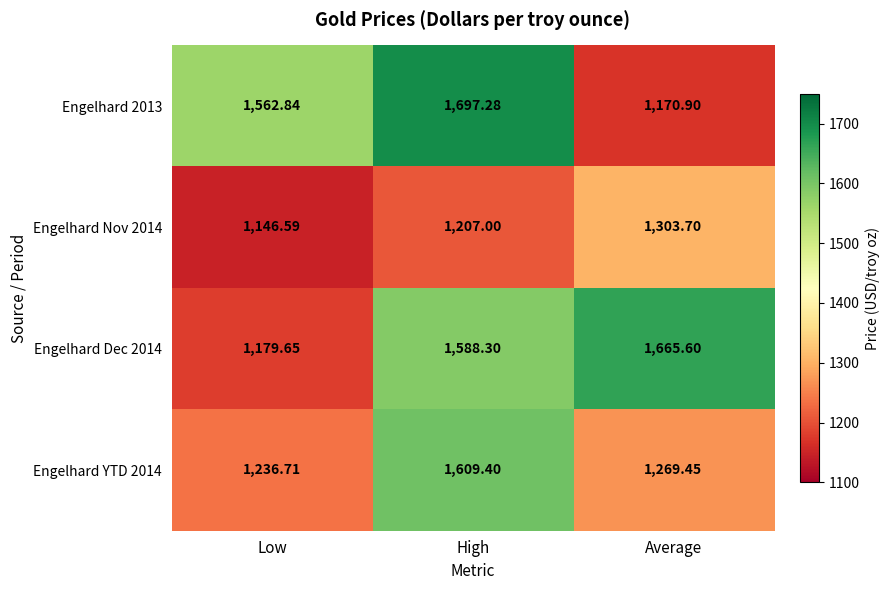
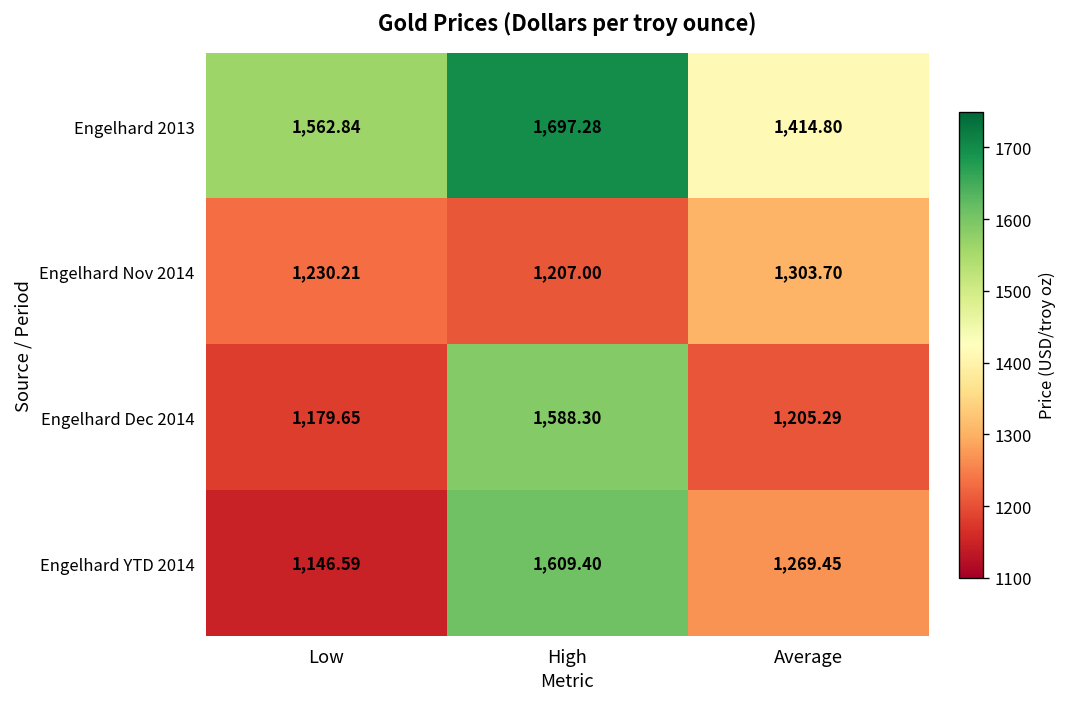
Engelhard 2013, Average: 1,170.90 -> 1,414.80
Engelhard Nov 2014, Low: 1,146.59 -> 1,230.21
Engelhard Dec 2014, Average: 1,665.60 -> 1,205.29
Engelhard YTD 2014, Low: 1,236.71 -> 1,146.59
